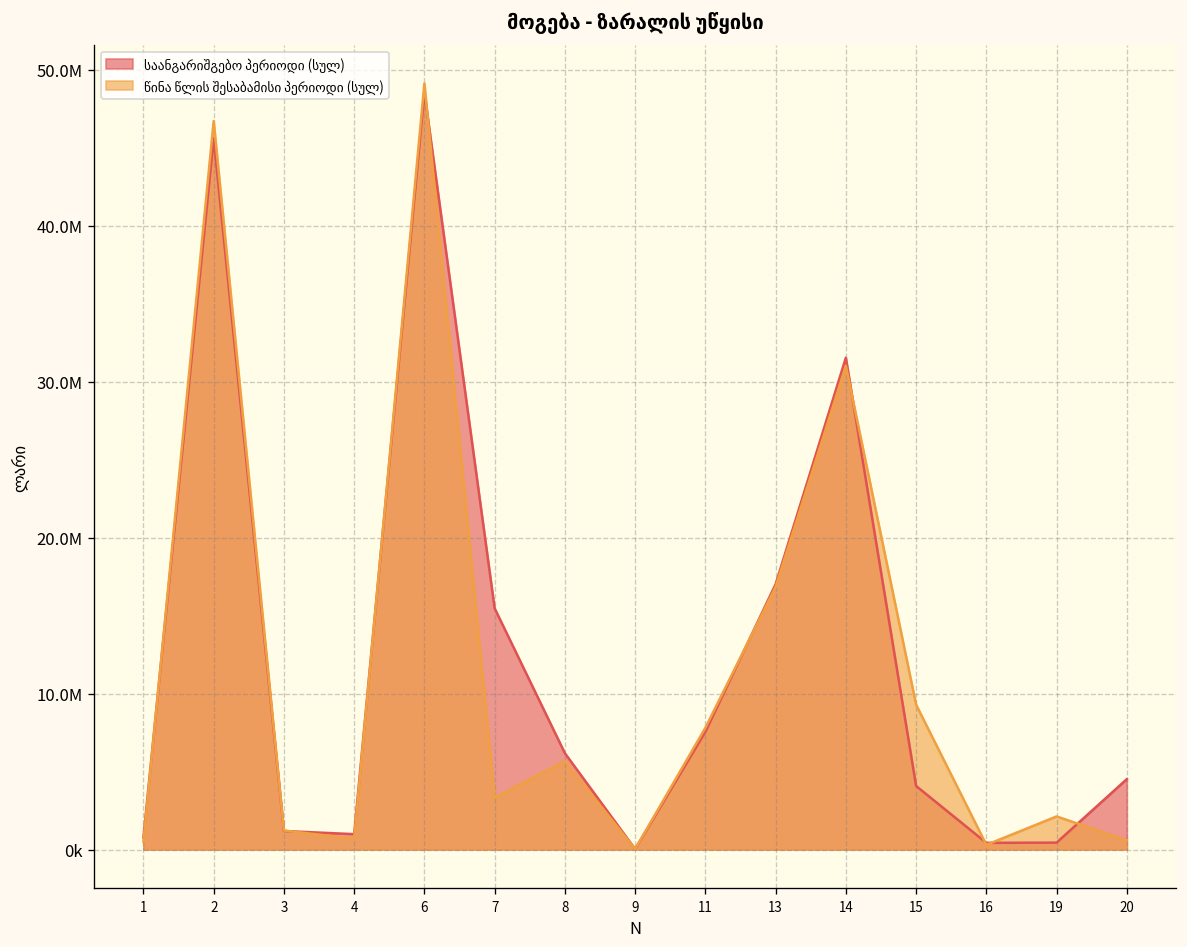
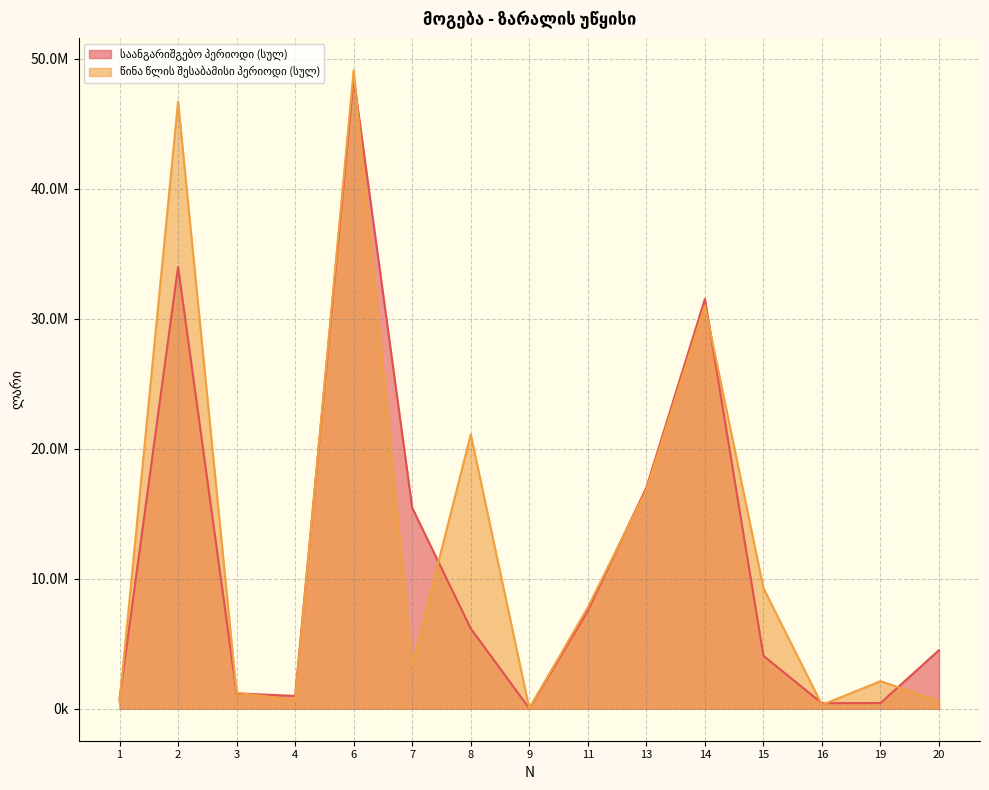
საანგარიშგებო პერიოდი (სულ), 2: 45600000 -> 34000000
წინა წლის შესაბამისი პერიოდი (სულ), 8: 5700000 -> 21100000
